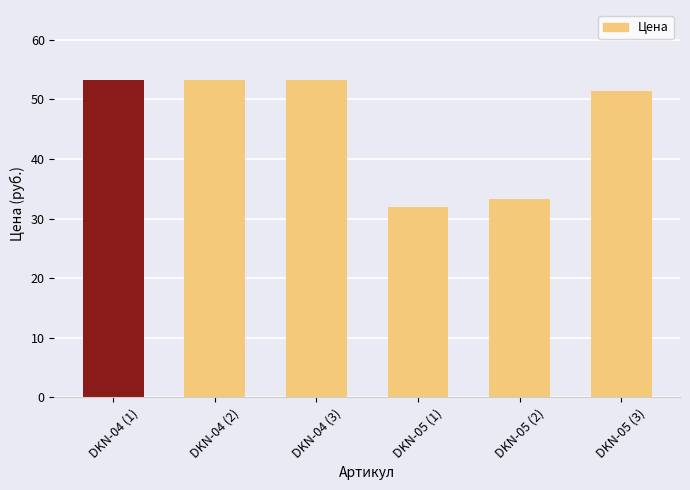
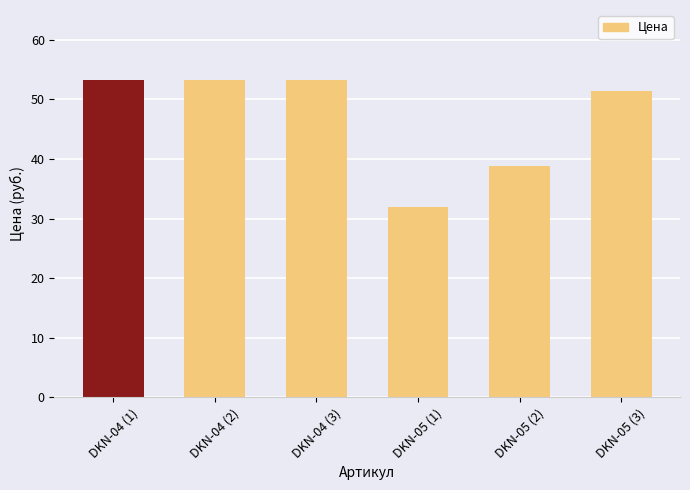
DKN-05 (2): 33 -> 39
